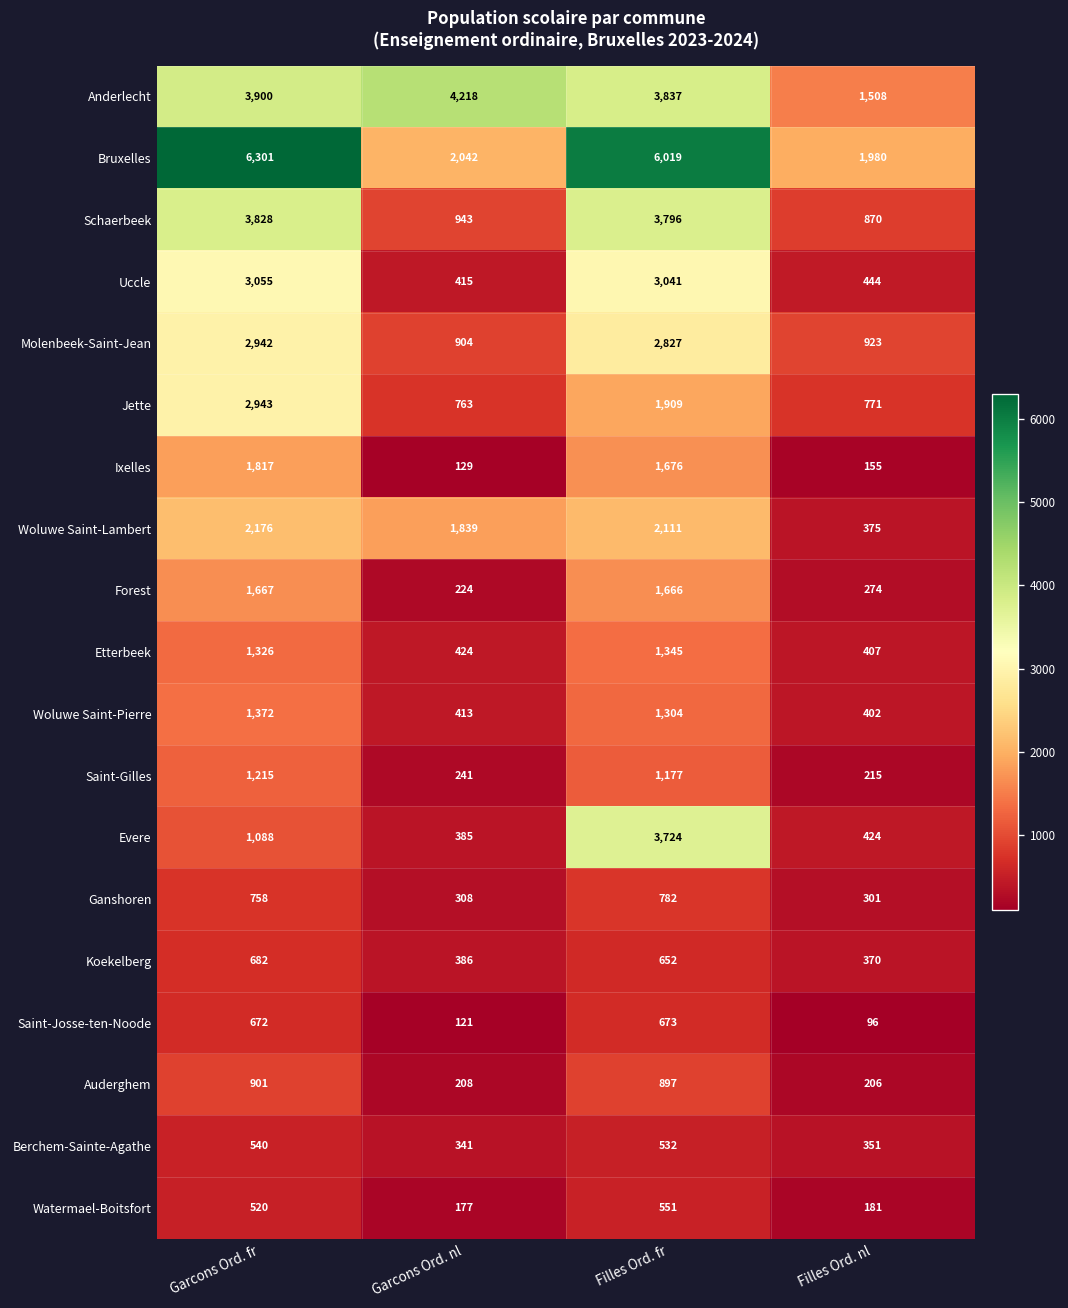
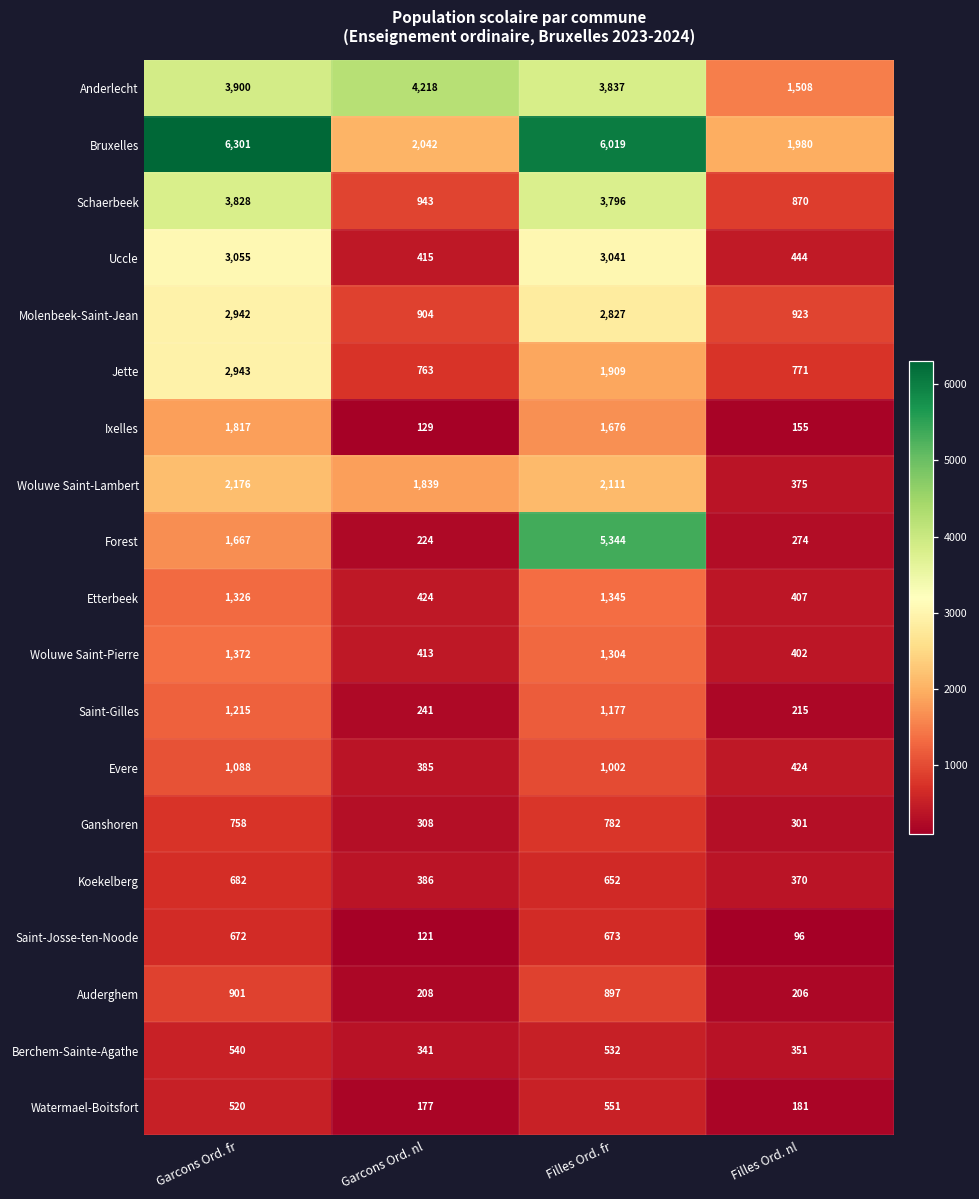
Forest, Filles Ord. fr: 1,666 -> 5,344
Evere, Filles Ord. fr: 3,724 -> 1,002
